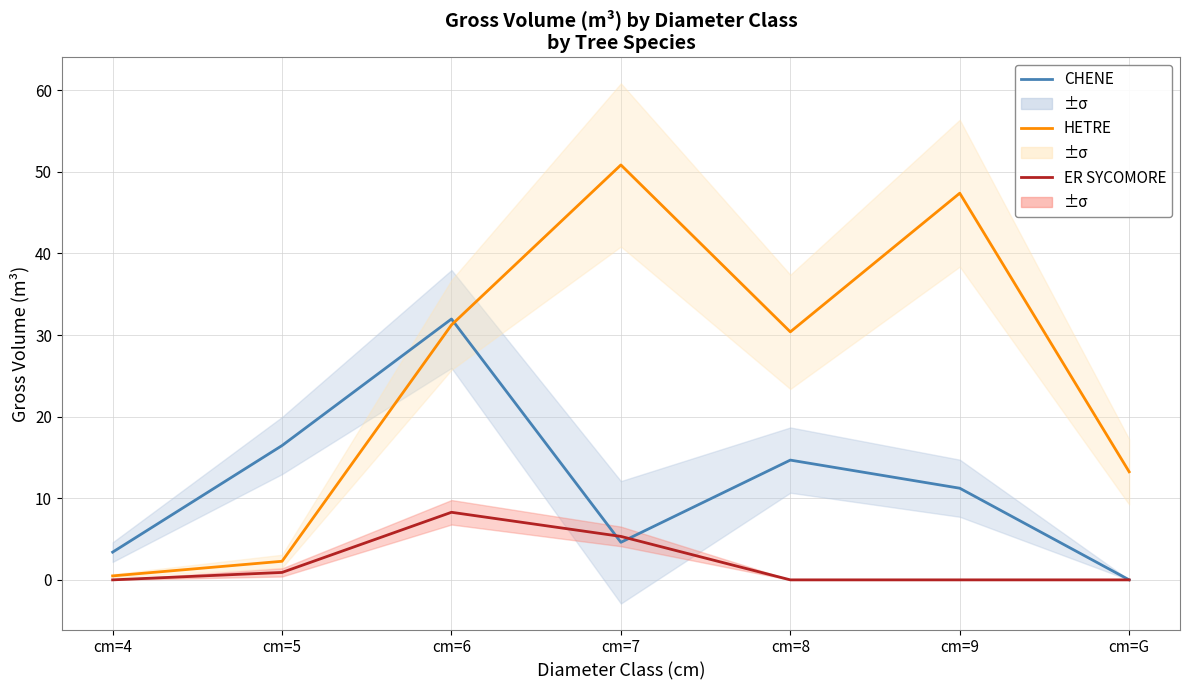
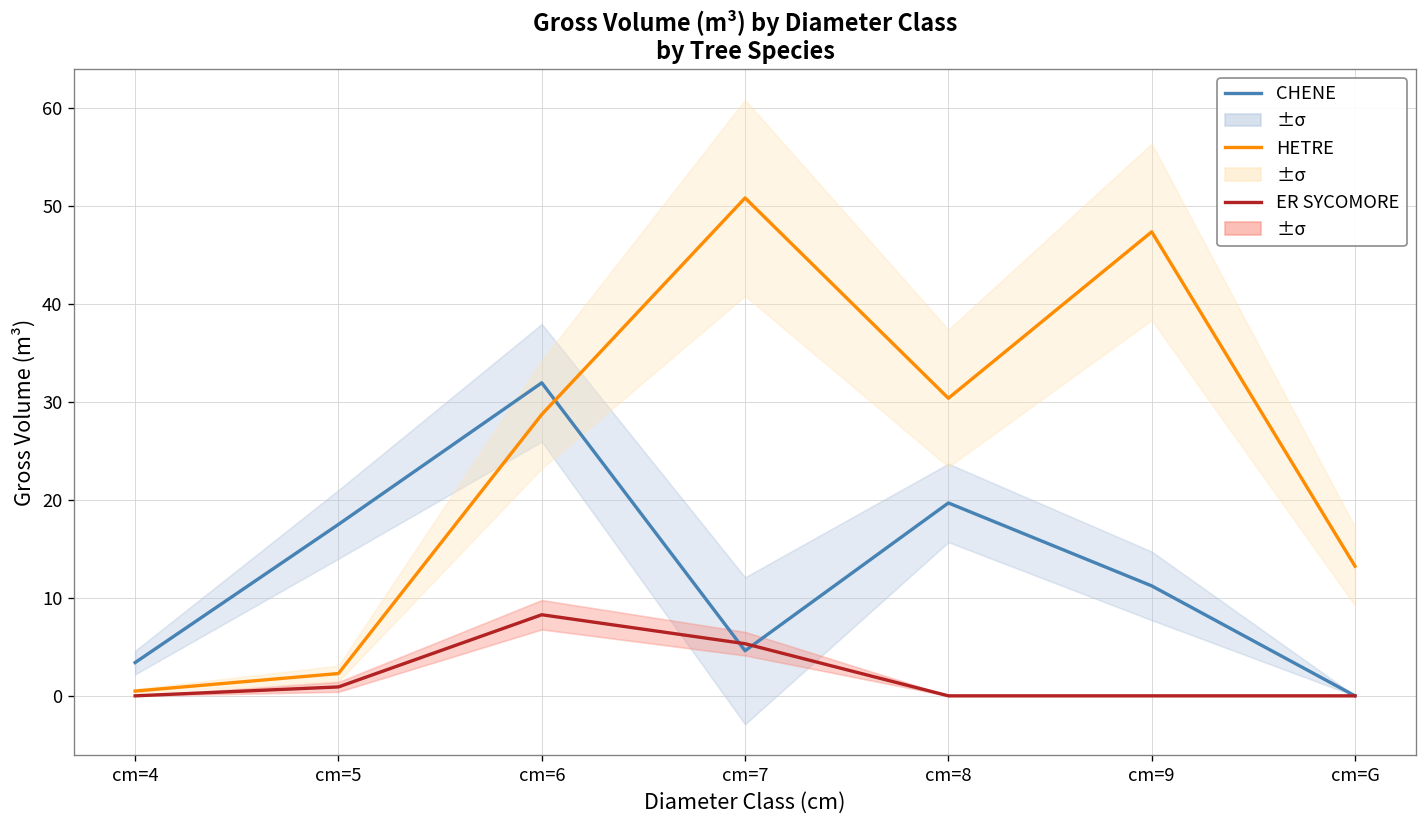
CHENE, cm=5: 16 -> 18
HETRE, cm=6: 31 -> 29
CHENE, cm=8: 15 -> 20
